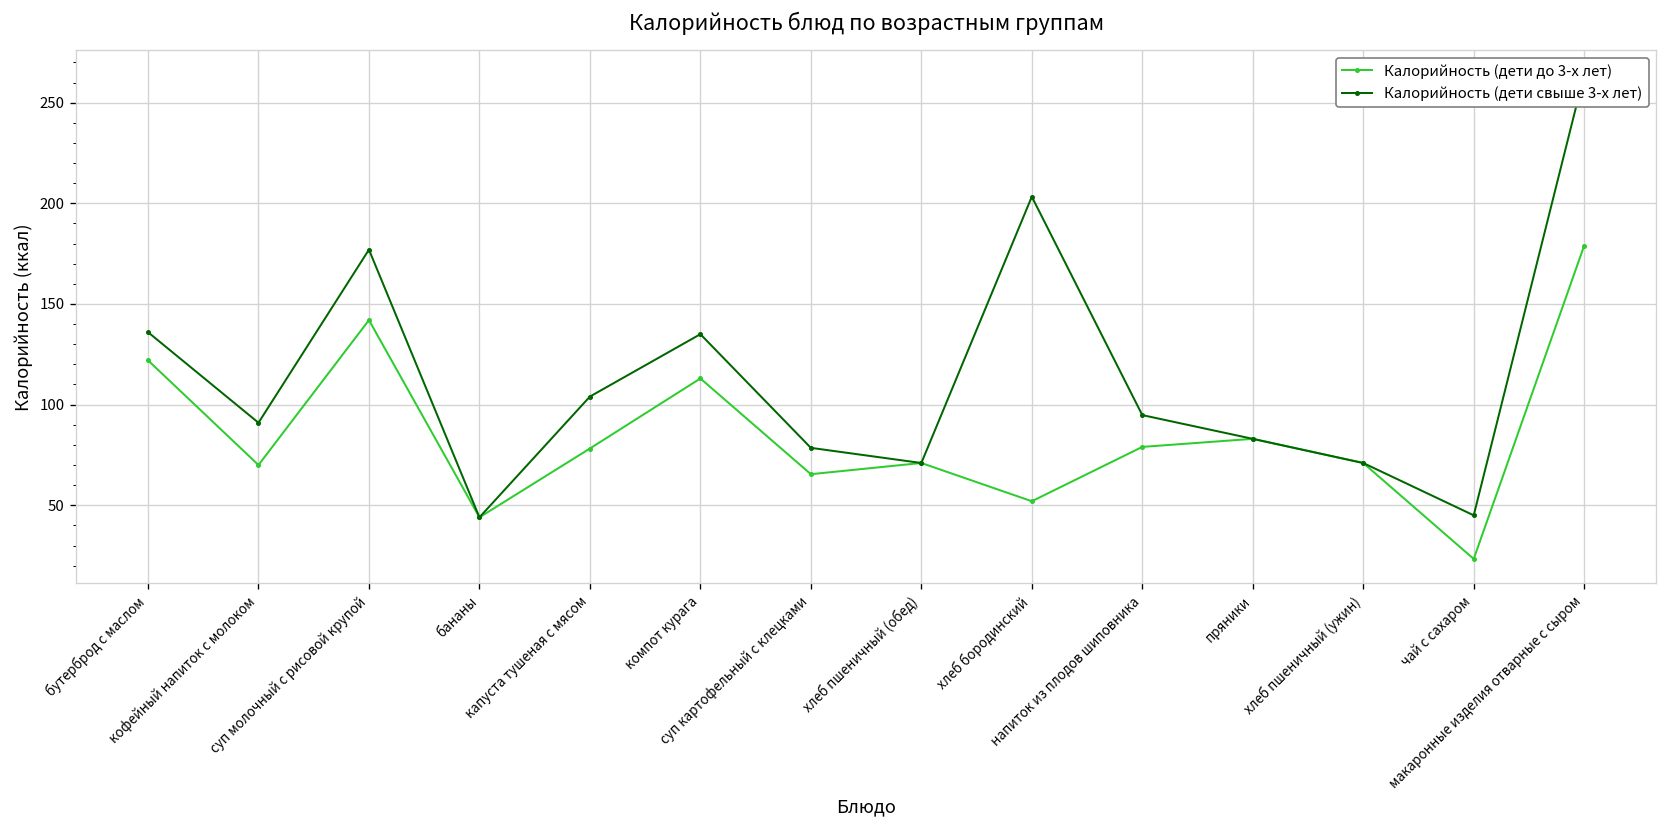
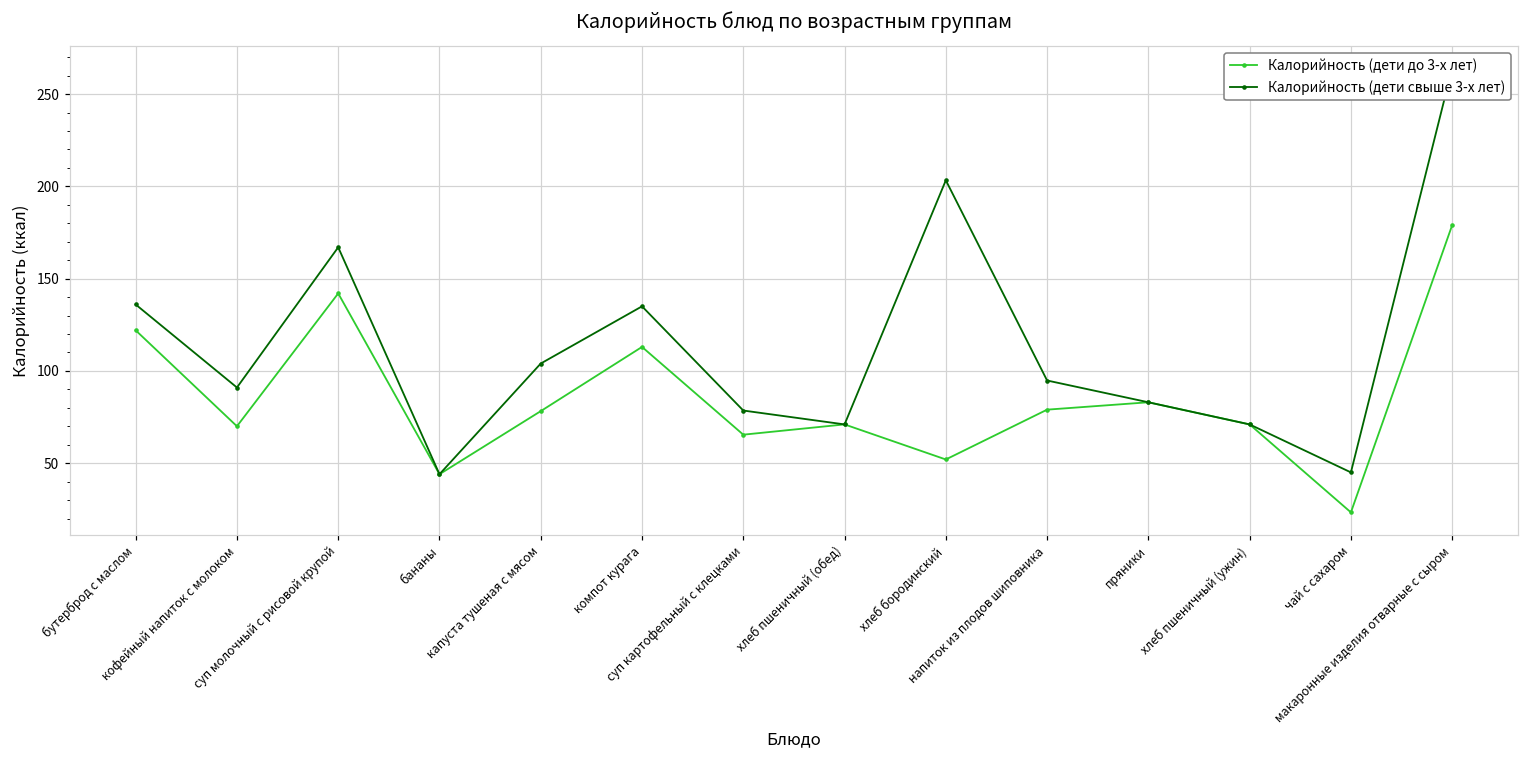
Калорийность (дети свыше 3-х лет), суп молочный с рисовой крупой: 177 -> 167
